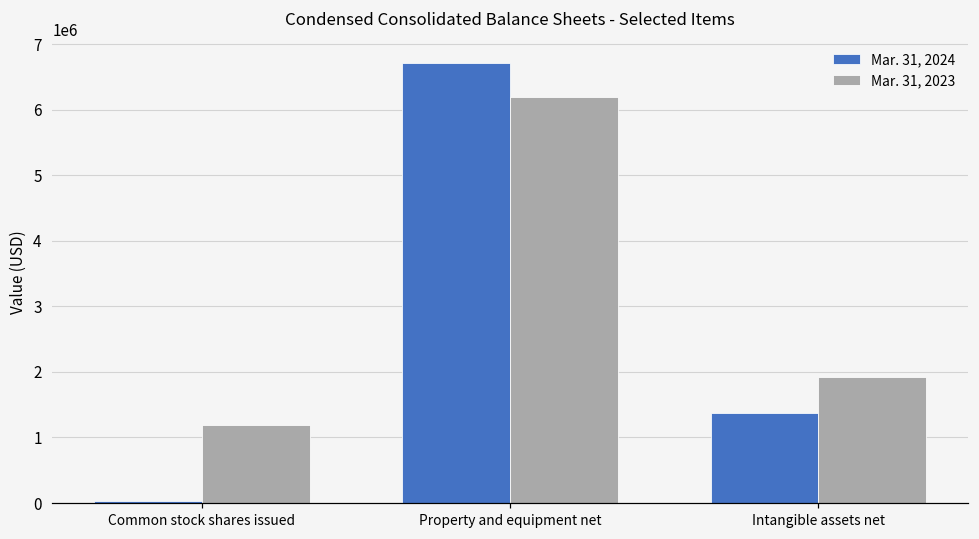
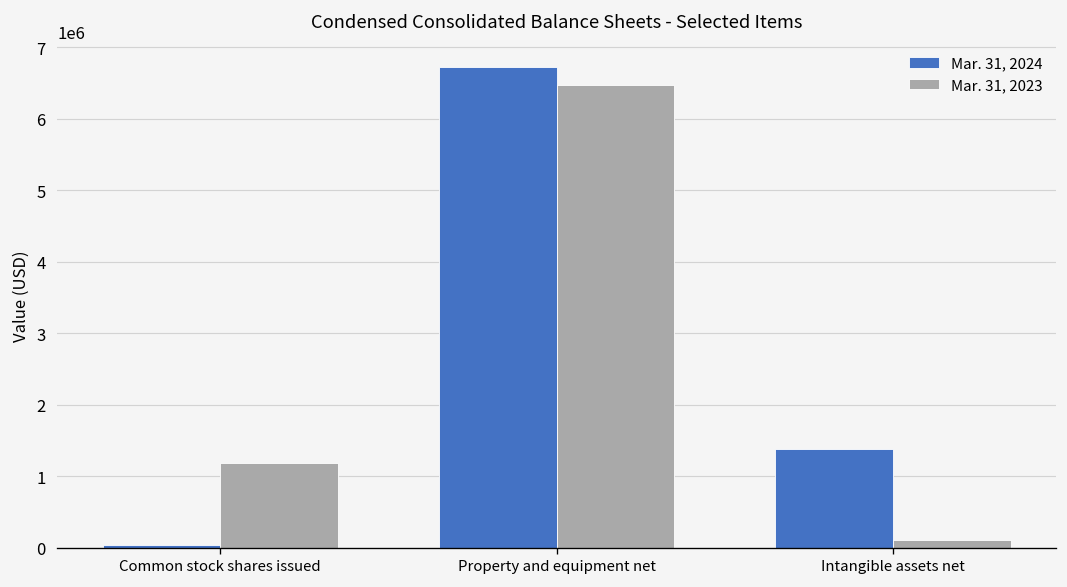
Mar. 31, 2023, Property and equipment net: 6200000 -> 6500000
Mar. 31, 2023, Intangible assets net: 1900000 -> 100000
